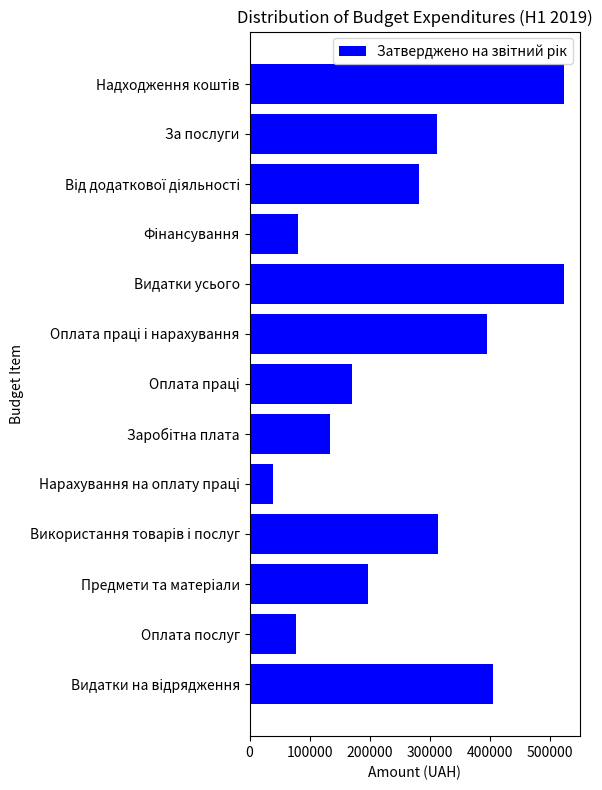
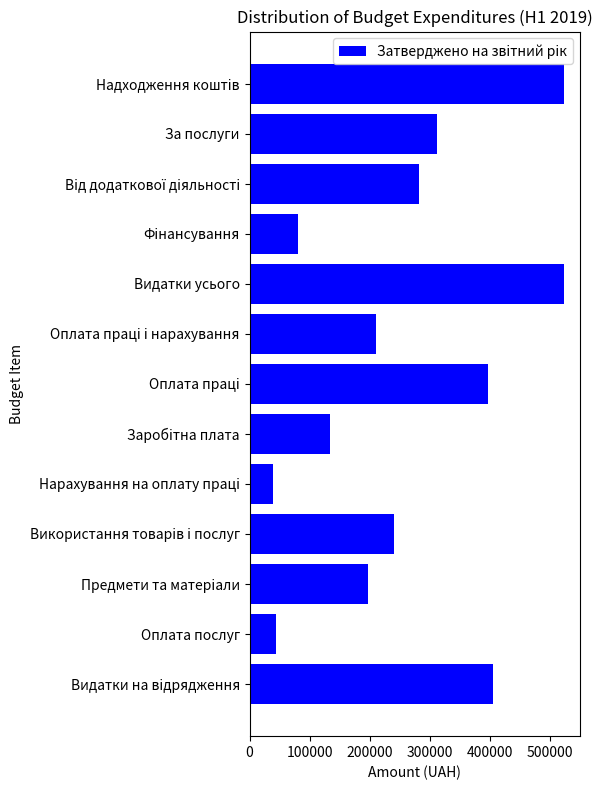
Оплата праці і нарахування: 390000 -> 210000
Оплата праці: 170000 -> 400000
Використання товарів і послуг: 310000 -> 240000
Оплата послуг: 80000 -> 40000
